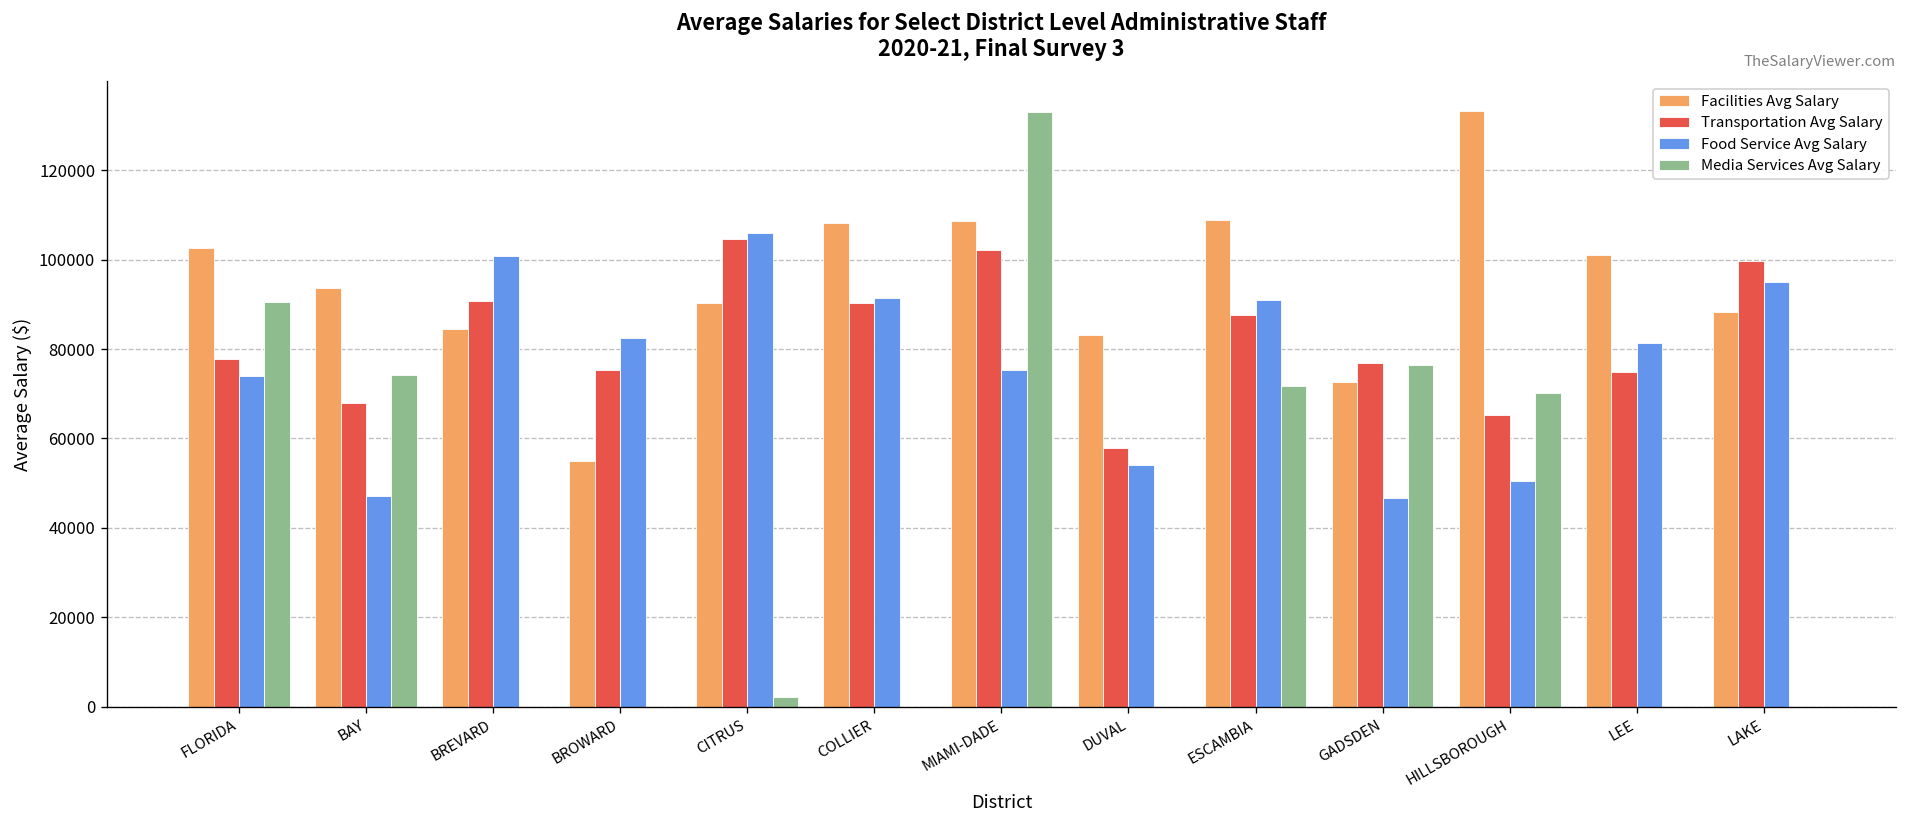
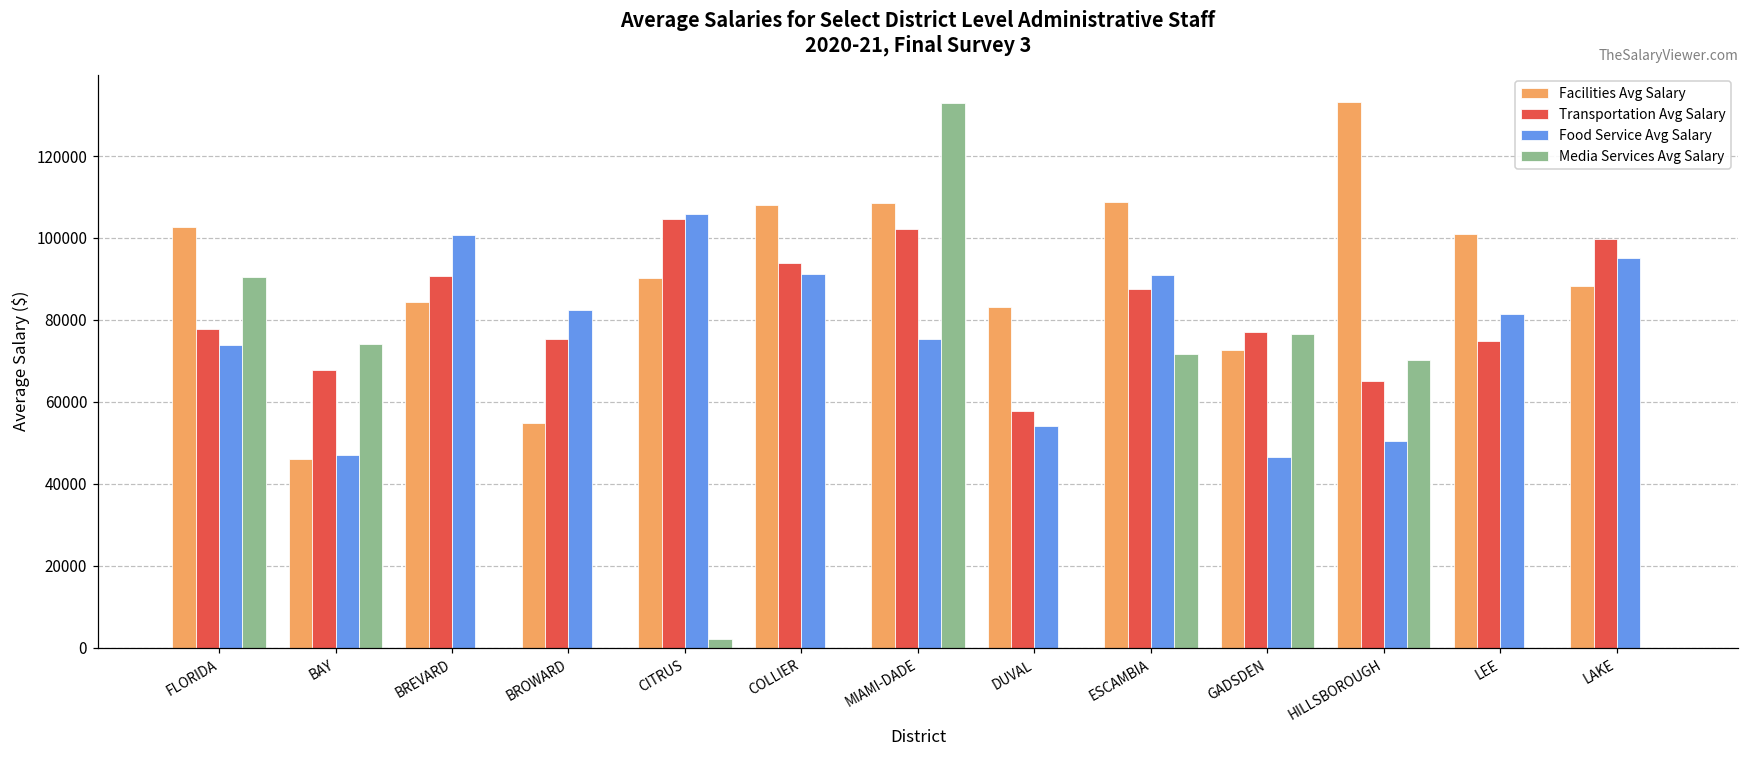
Facilities Avg Salary, BAY: 94000 -> 46000
Transportation Avg Salary, COLLIER: 90000 -> 94000
